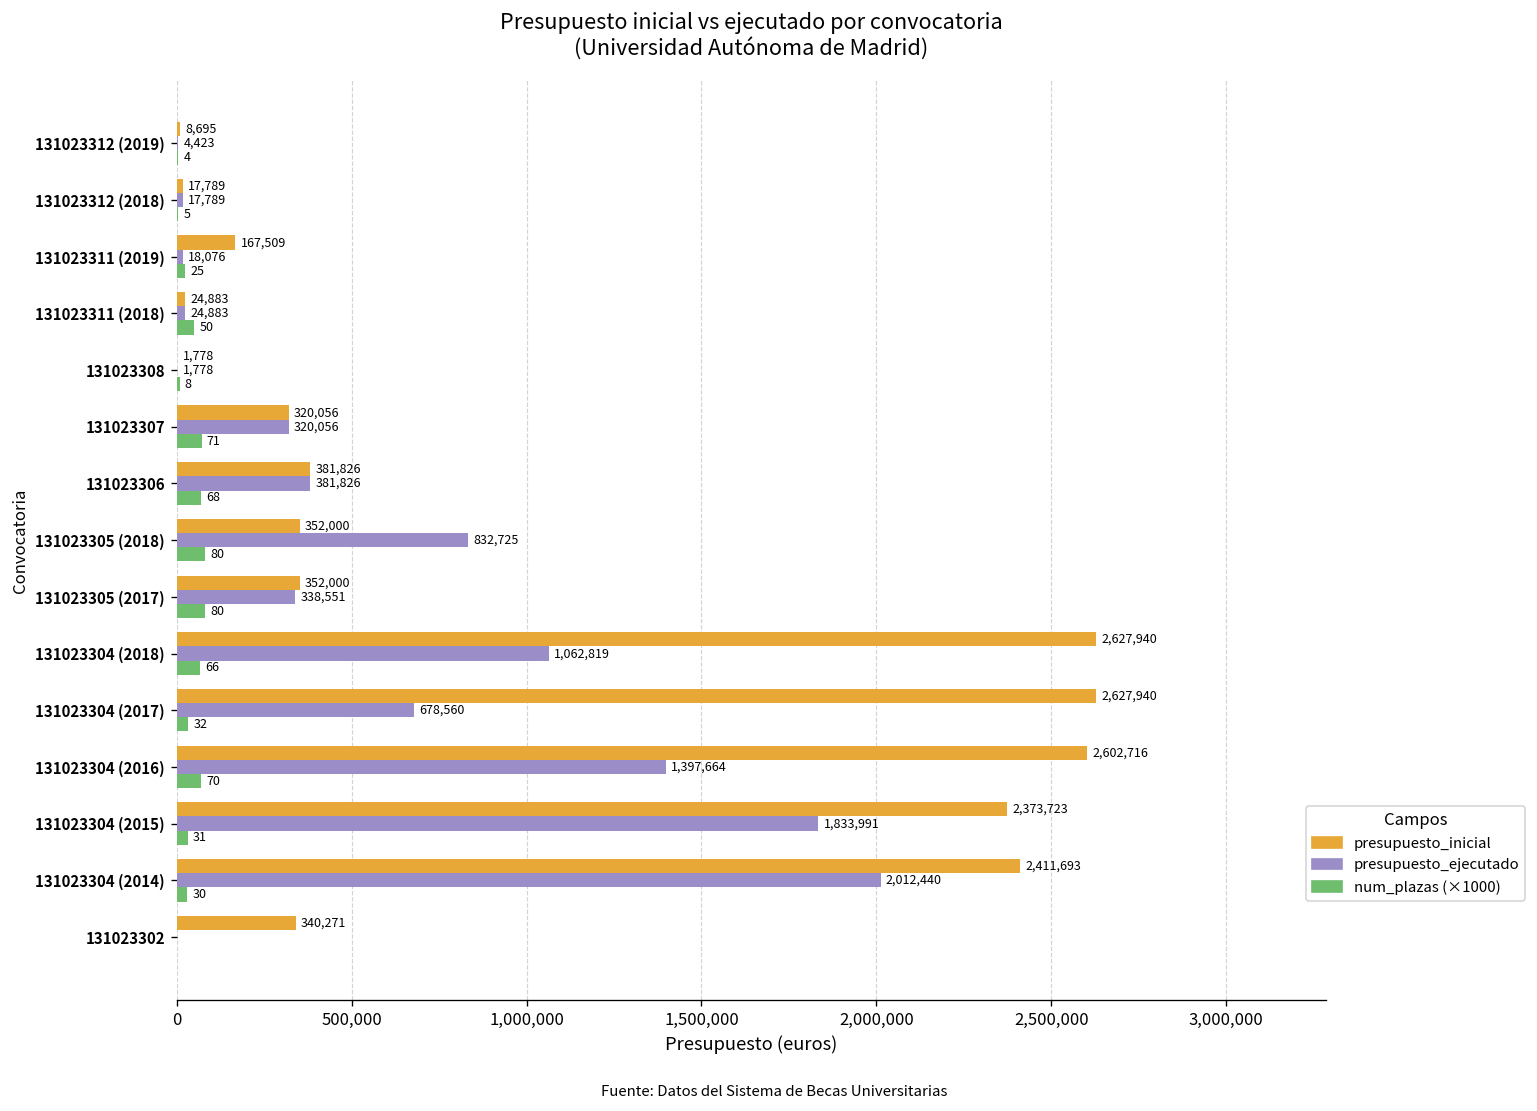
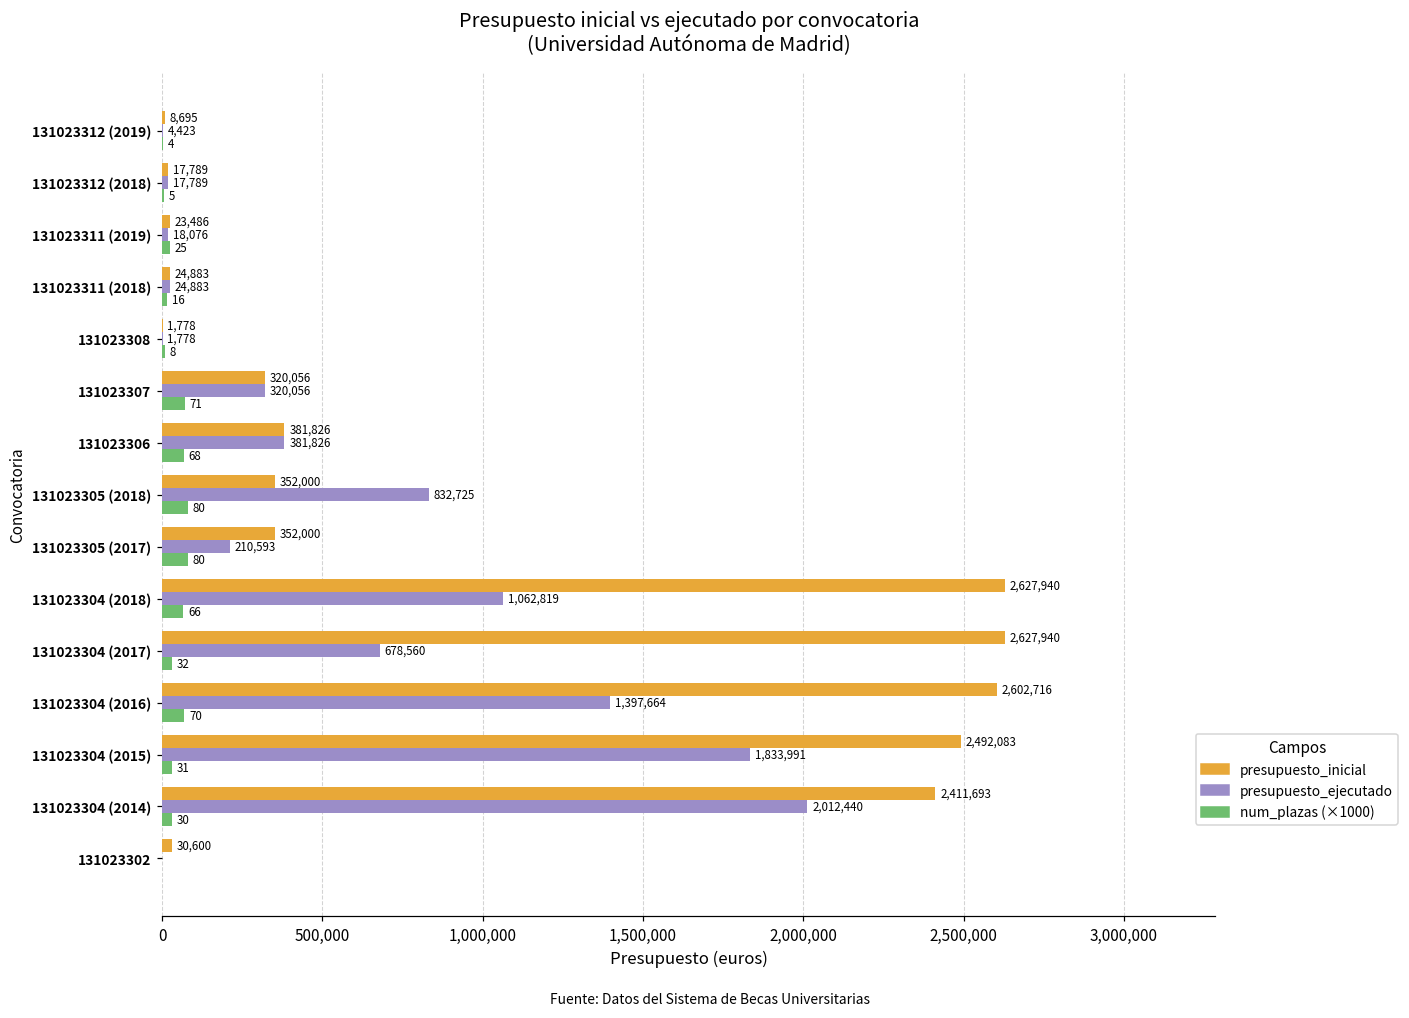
presupuesto_inicial, 131023311 (2019): 167,509 -> 23,486
num_plazas (×1000), 131023311 (2018): 50 -> 16
presupuesto_ejecutado, 131023305 (2017): 338,551 -> 210,593
presupuesto_inicial, 131023304 (2015): 2,373,723 -> 2,492,083
presupuesto_inicial, 131023302: 340,271 -> 30,600
